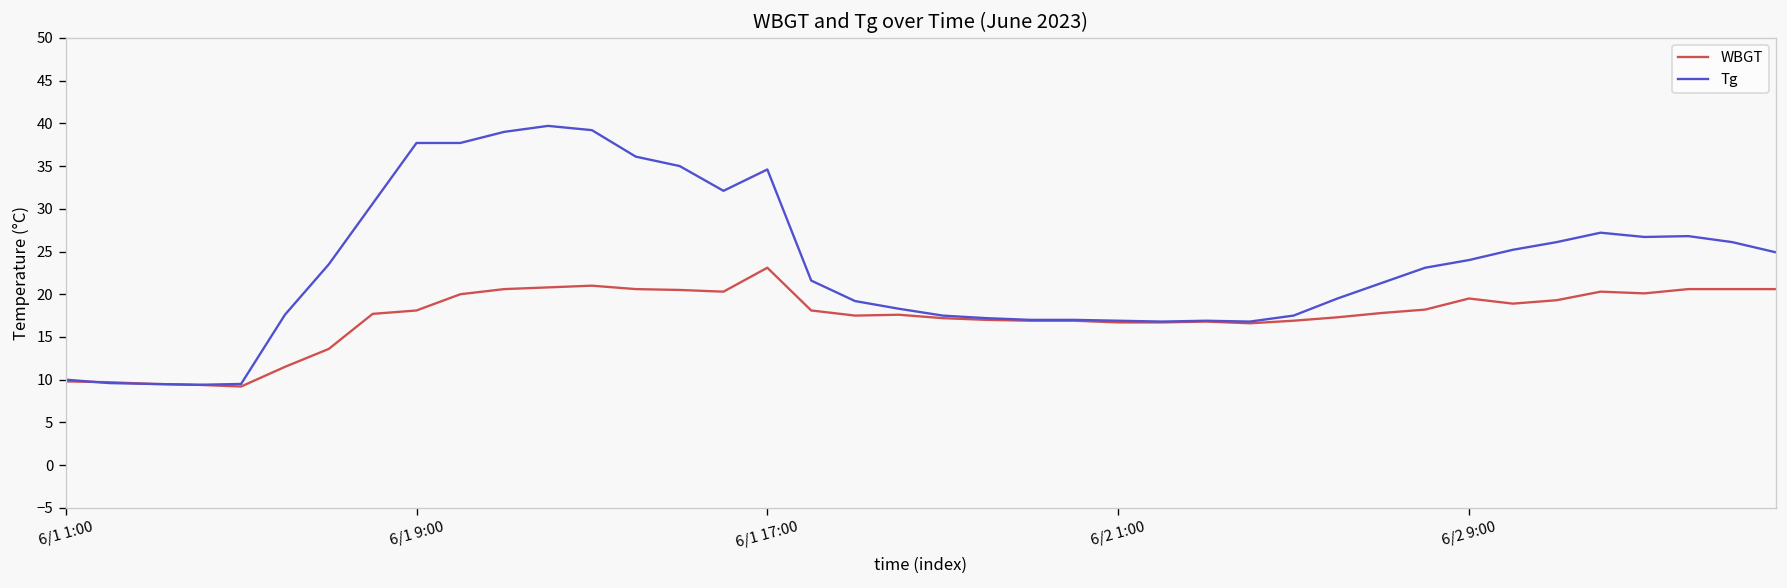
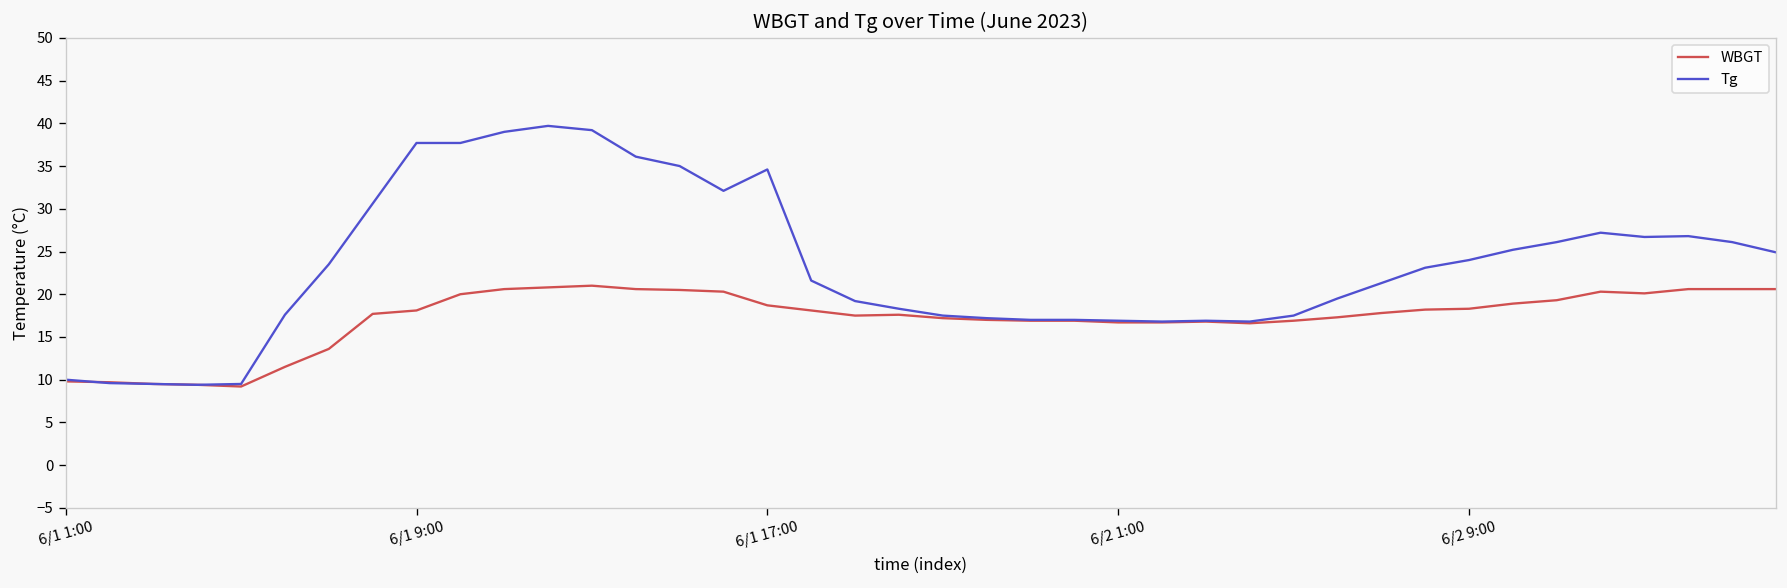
WBGT, 6/1 17:00: 23 -> 19
WBGT, 6/2 9:00: 20 -> 18
